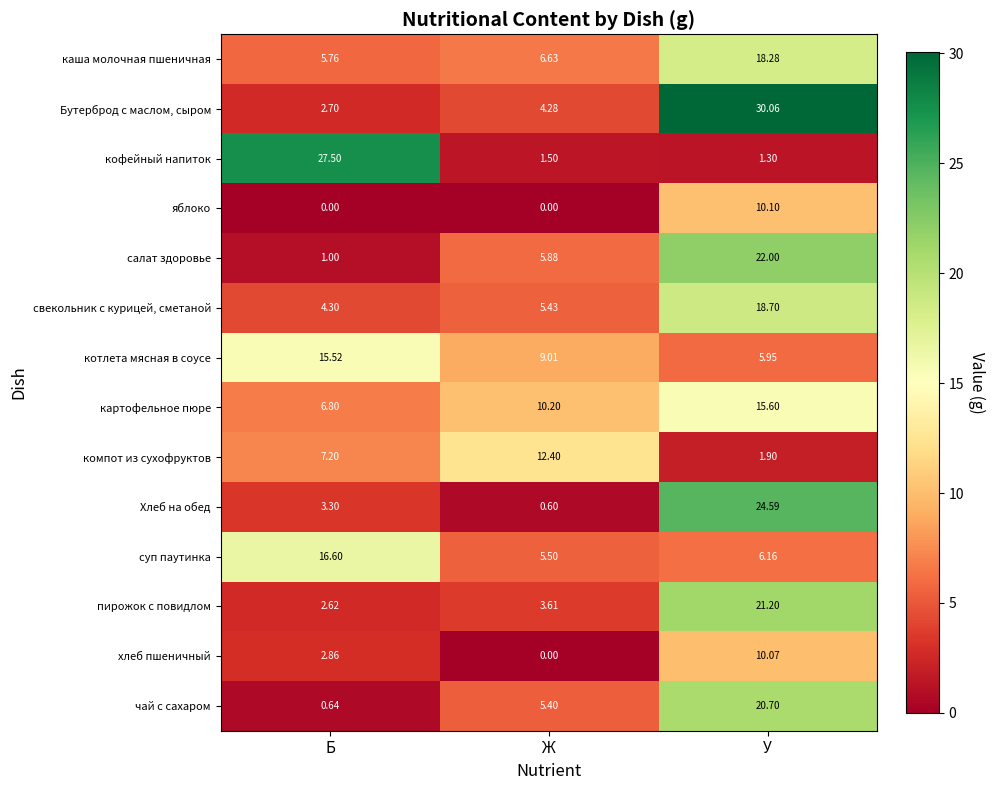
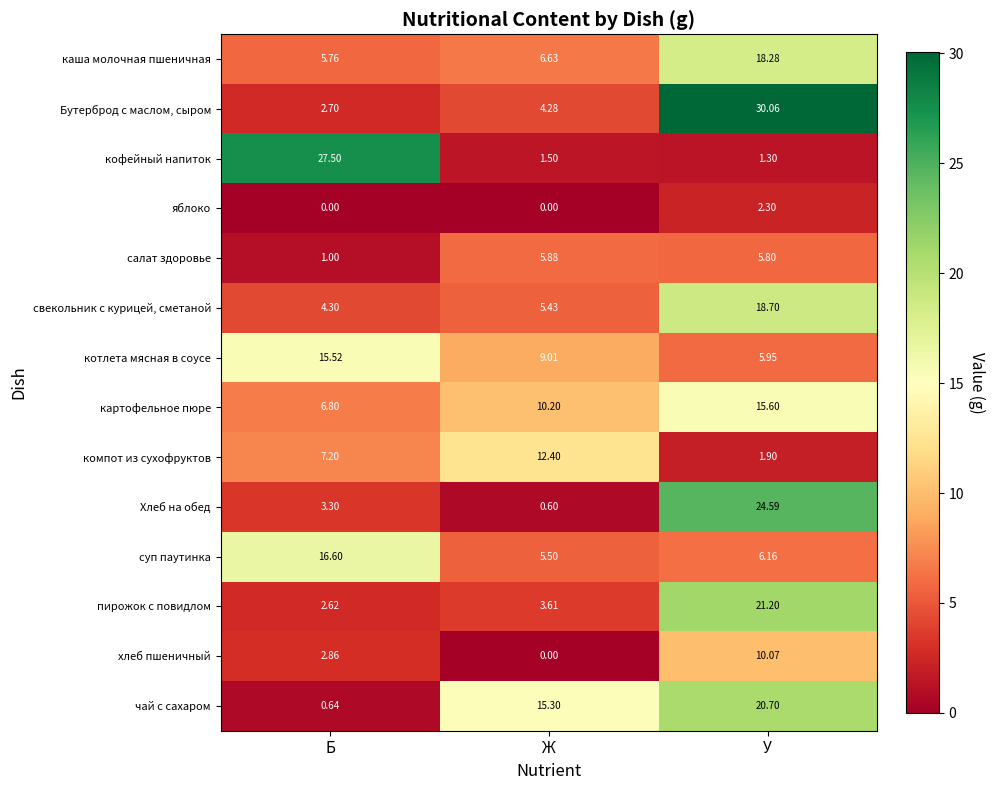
яблоко, У: 10.10 -> 2.30
салат здоровье, У: 22.00 -> 5.80
чай с сахаром, Ж: 5.40 -> 15.30
